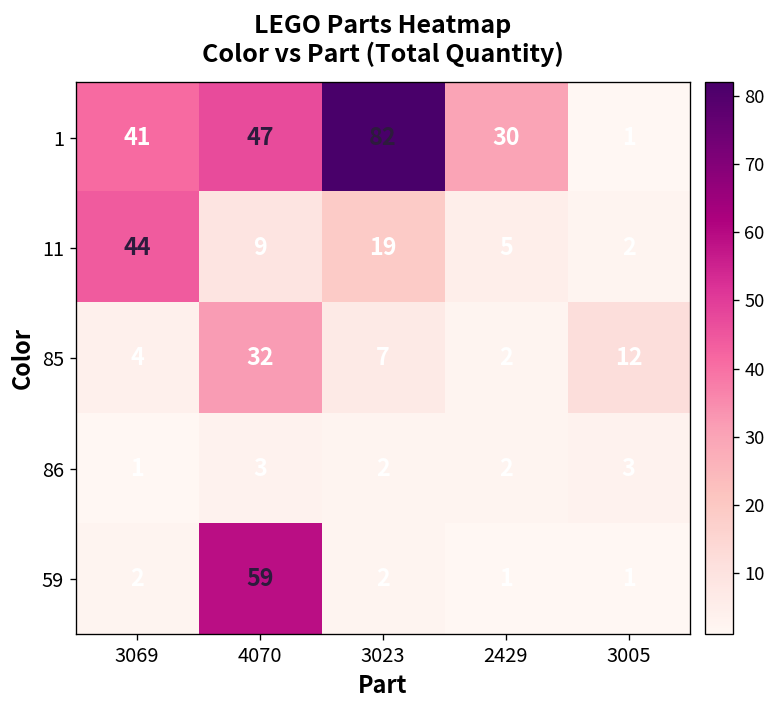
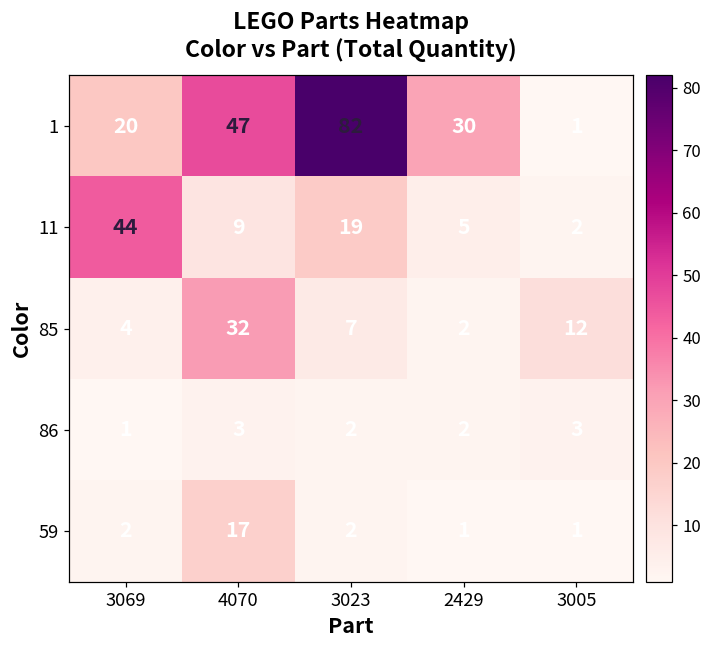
1, 3069: 41 -> 20
59, 4070: 59 -> 17
